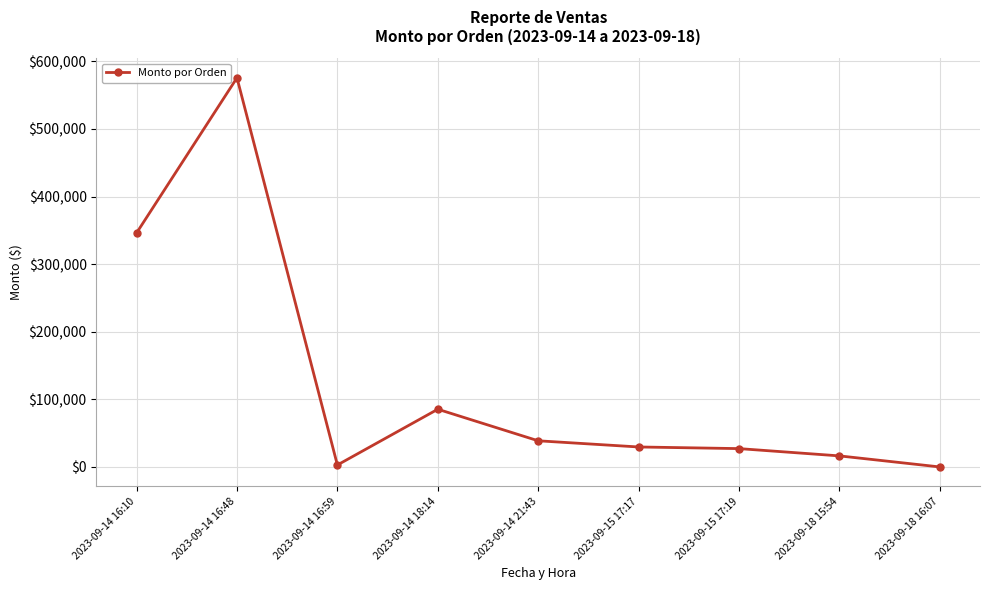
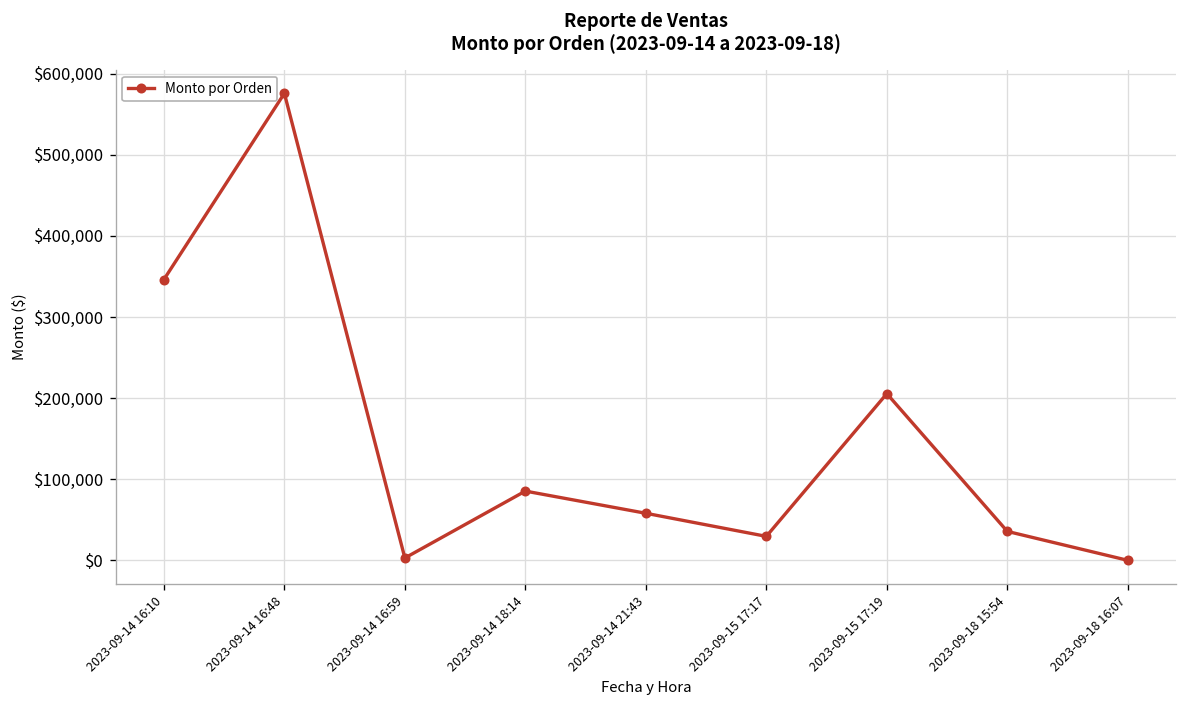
2023-09-14 21:43: $40,000 -> $60,000
2023-09-15 17:19: $30,000 -> $210,000
2023-09-18 15:54: $20,000 -> $40,000
